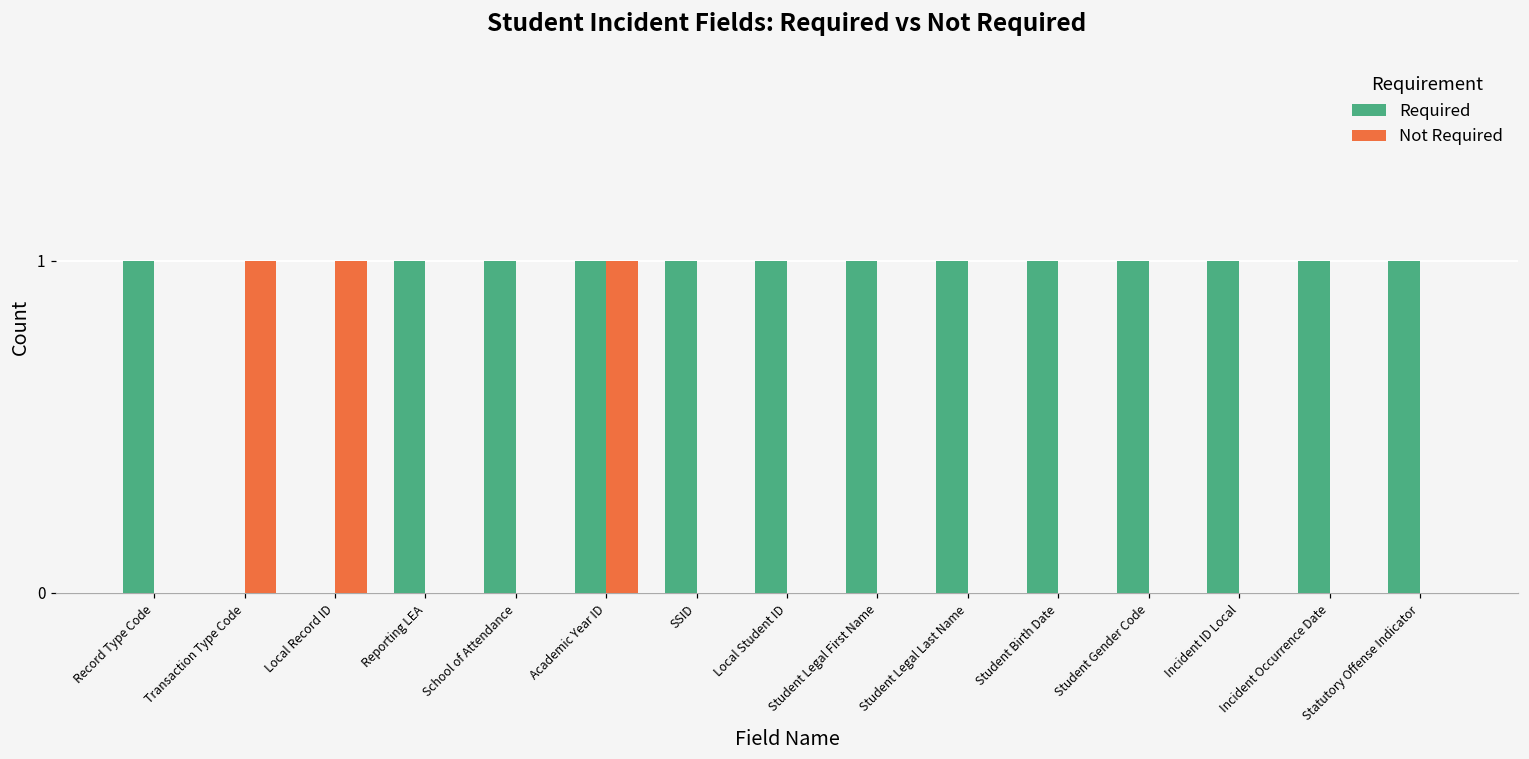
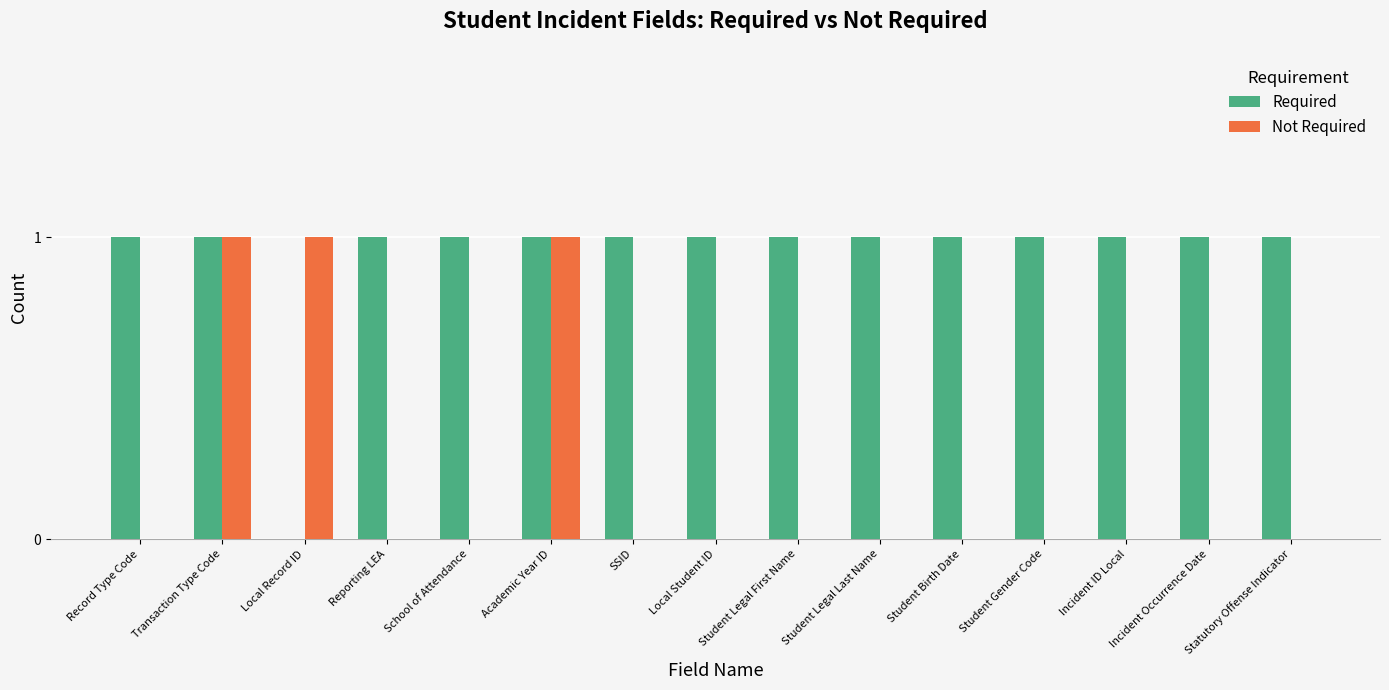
Required, Transaction Type Code: 0 -> 1
